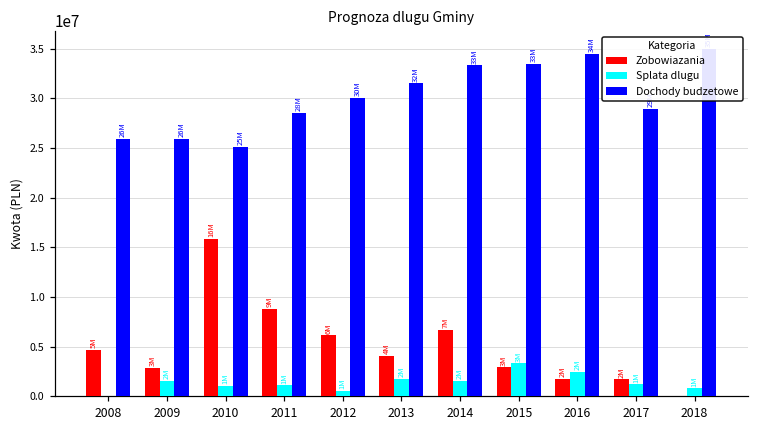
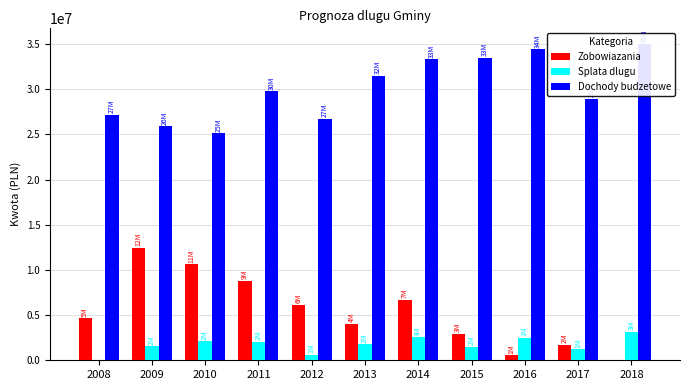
Dochody budzetowe, 2008: 26M -> 27M
Zobowiazania, 2009: 3M -> 12M
Zobowiazania, 2010: 16M -> 11M
Splata dlugu, 2010: 1M -> 2M
Splata dlugu, 2011: 1M -> 2M
Dochody budzetowe, 2011: 28M -> 30M
Dochody budzetowe, 2012: 30M -> 27M
Splata dlugu, 2014: 2M -> 3M
Splata dlugu, 2015: 3M -> 2M
Zobowiazania, 2016: 2M -> 1M
Splata dlugu, 2018: 1M -> 3M
